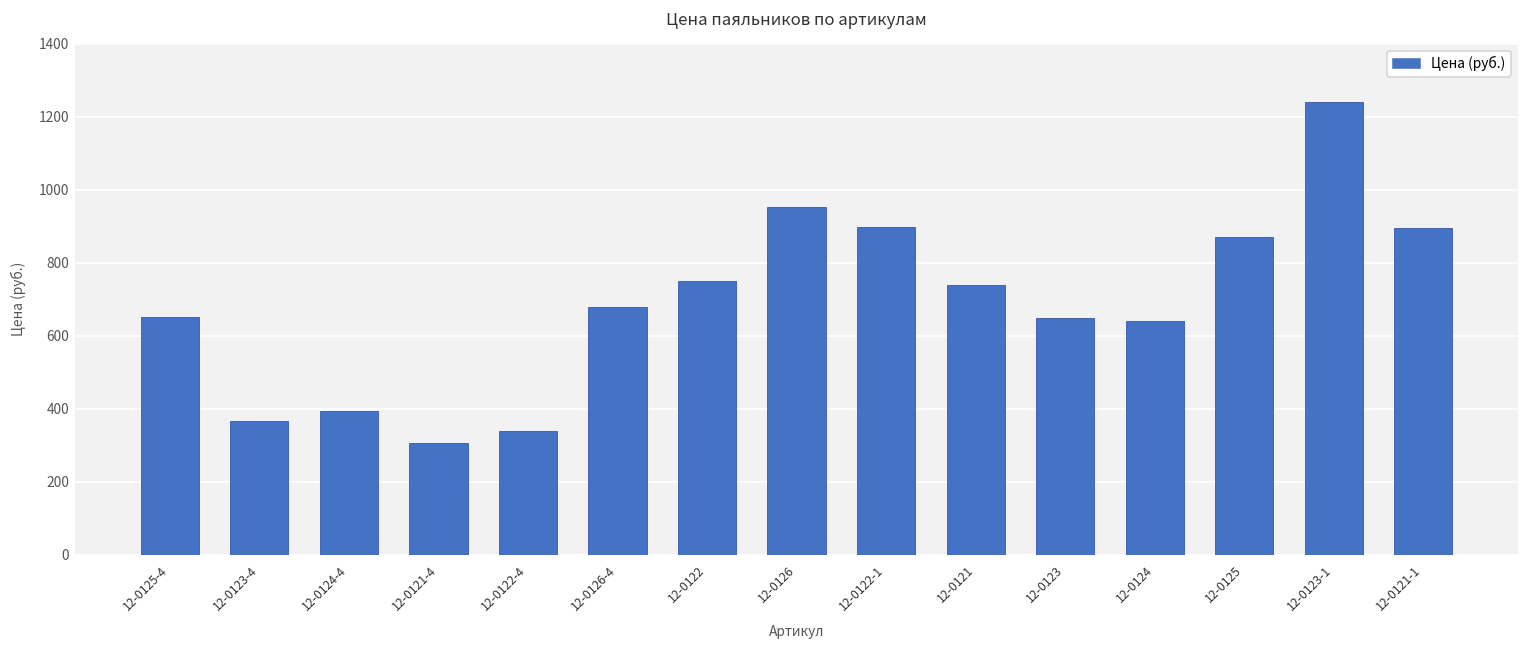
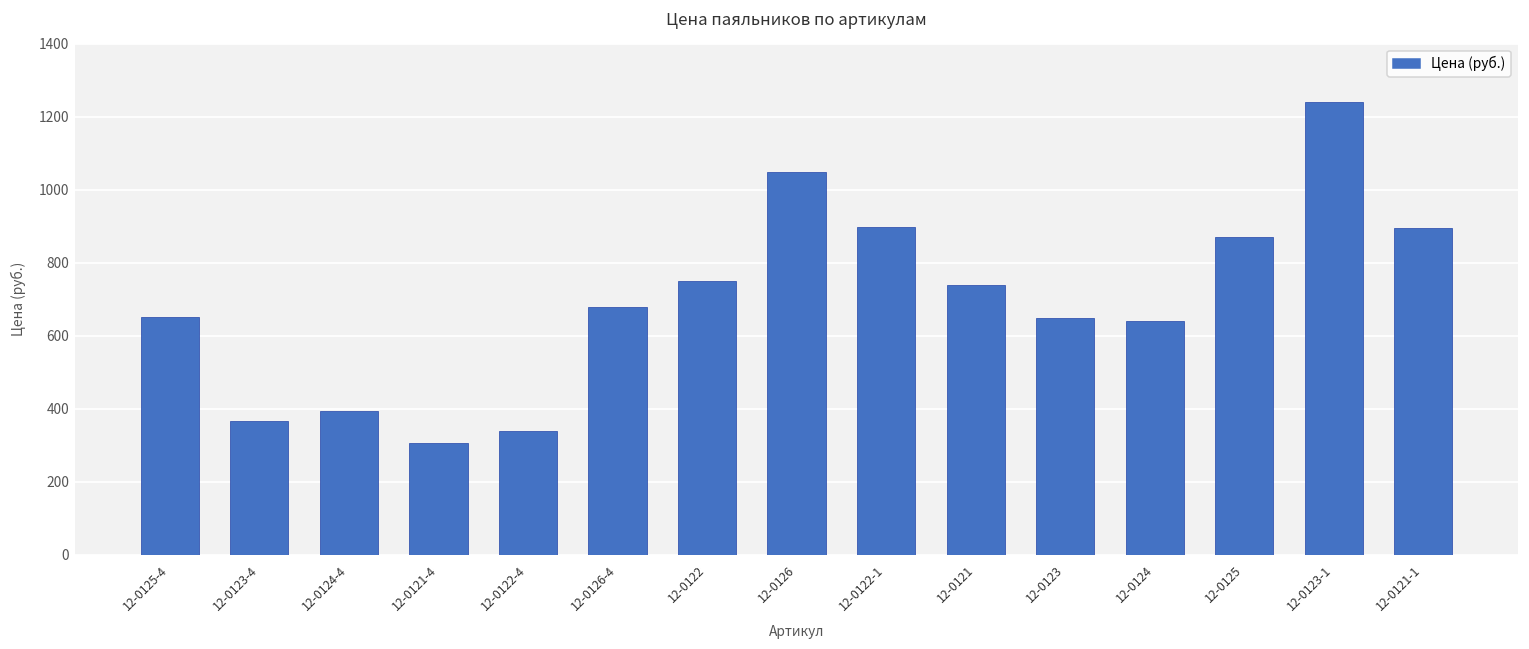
12-0126: 950 -> 1050
